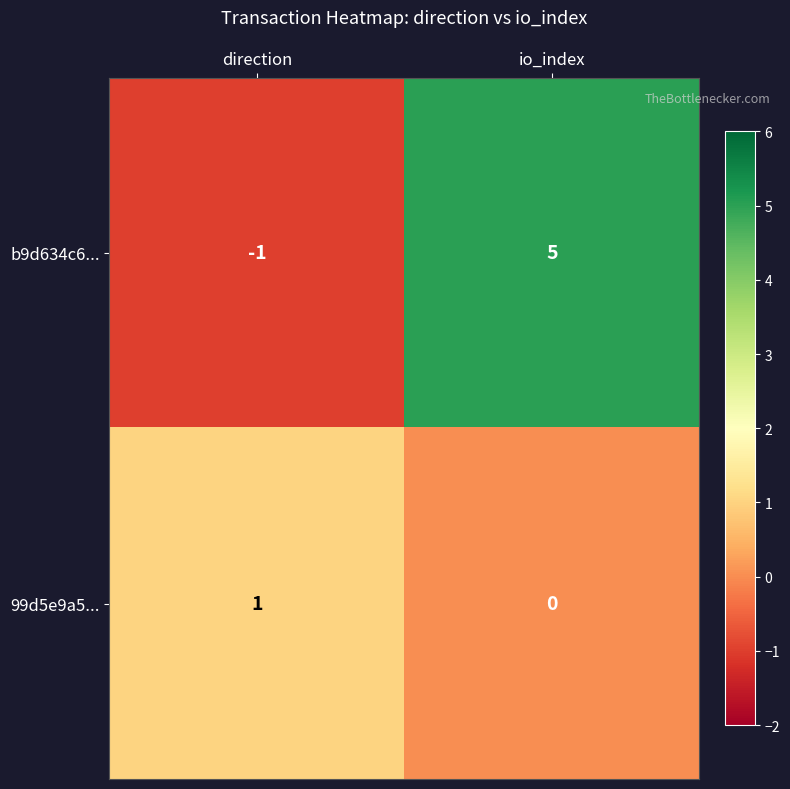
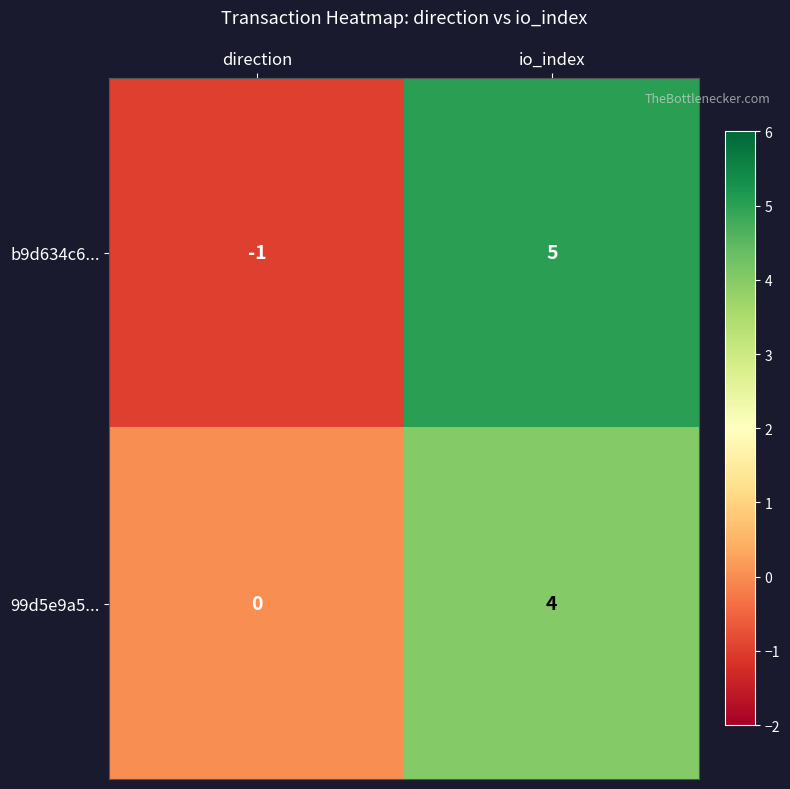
99d5e9a5..., direction: 1 -> 0
99d5e9a5..., io_index: 0 -> 4
